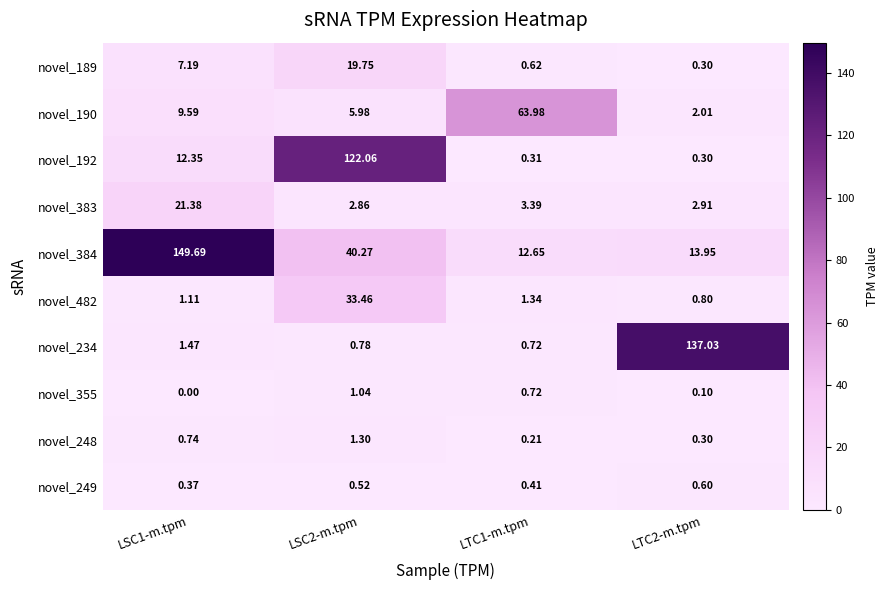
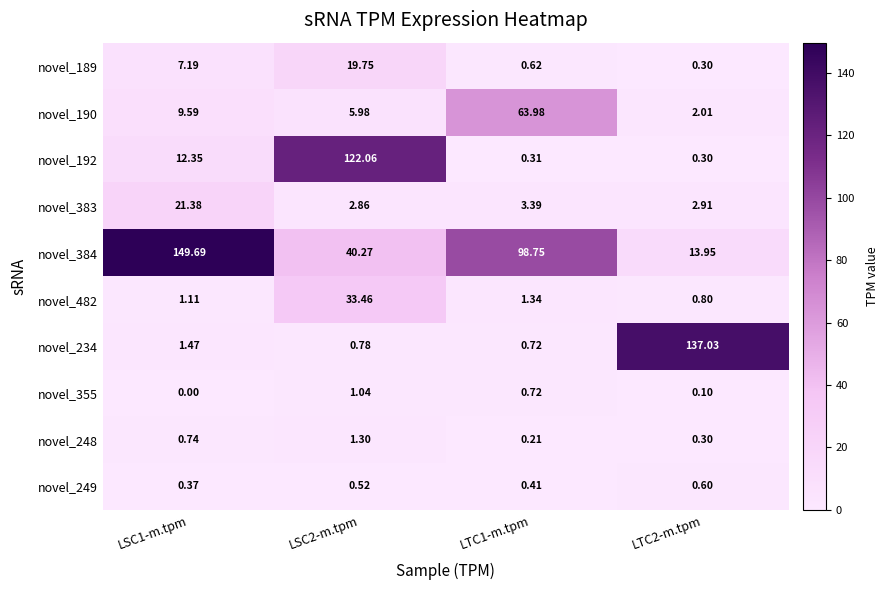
novel_384, LTC1-m.tpm: 12.65 -> 98.75
